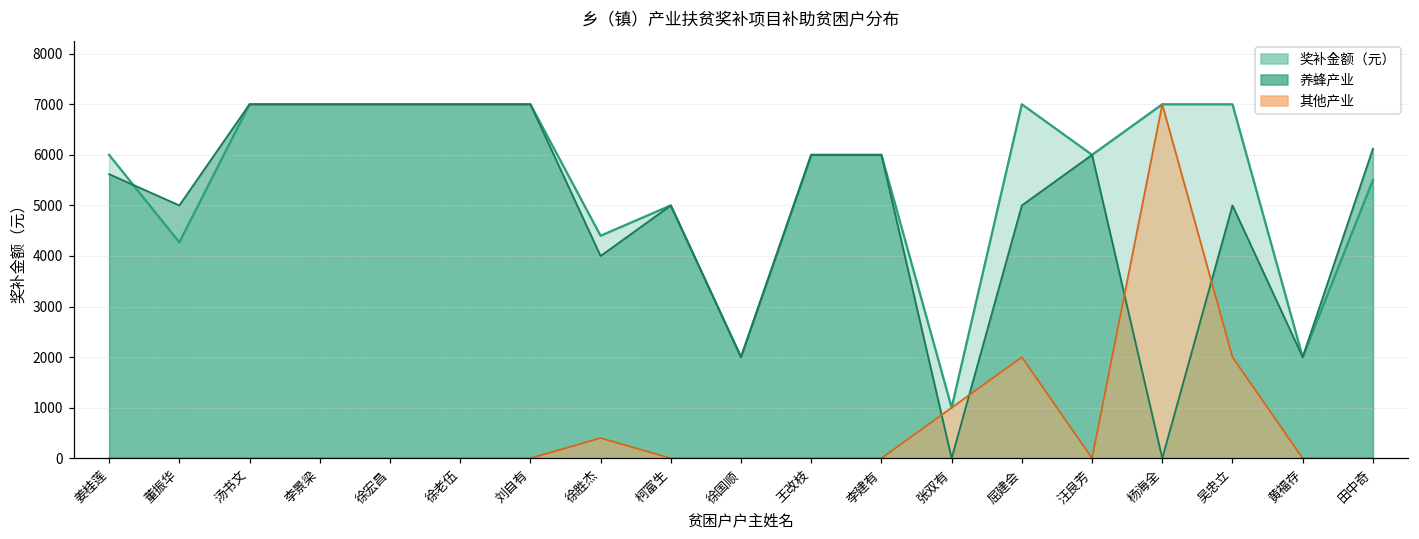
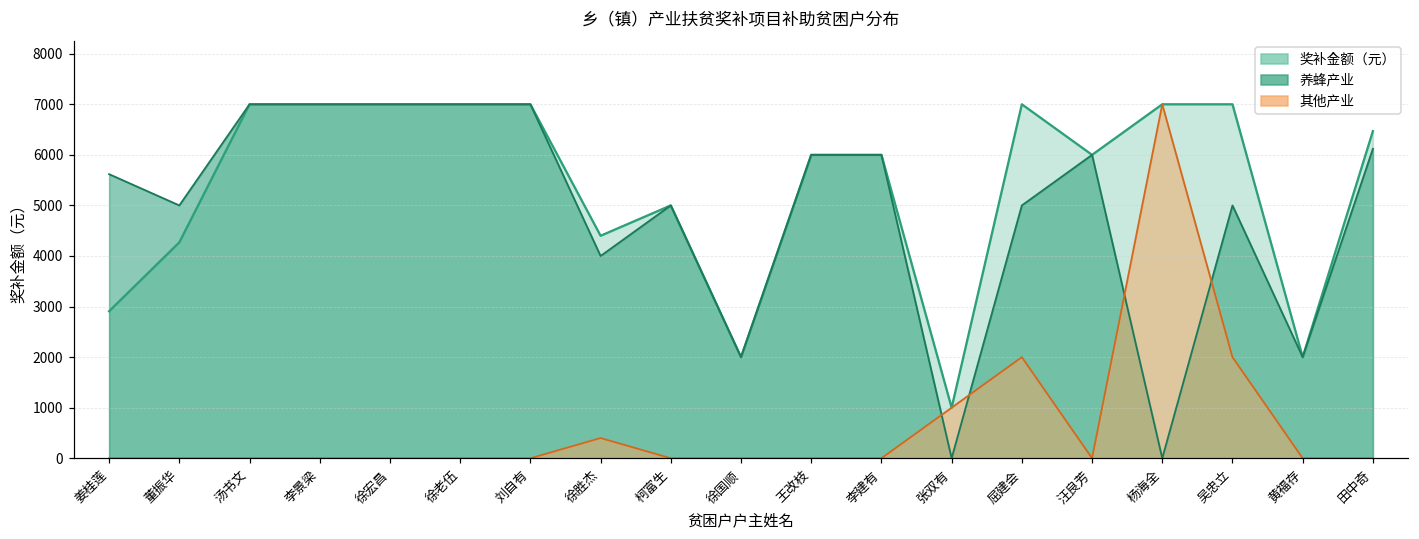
奖补金额（元）, 姜桂莲: 6000 -> 2900
奖补金额（元）, 田中奇: 5500 -> 6500
